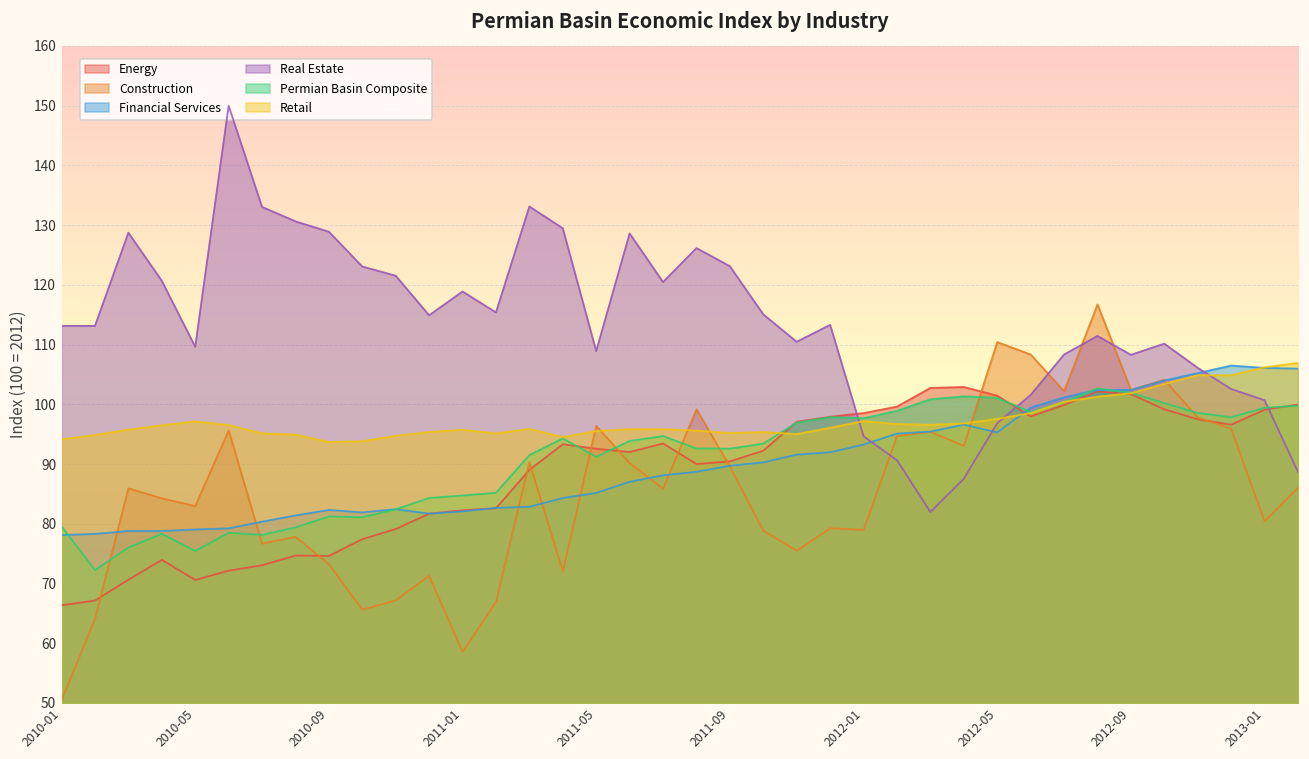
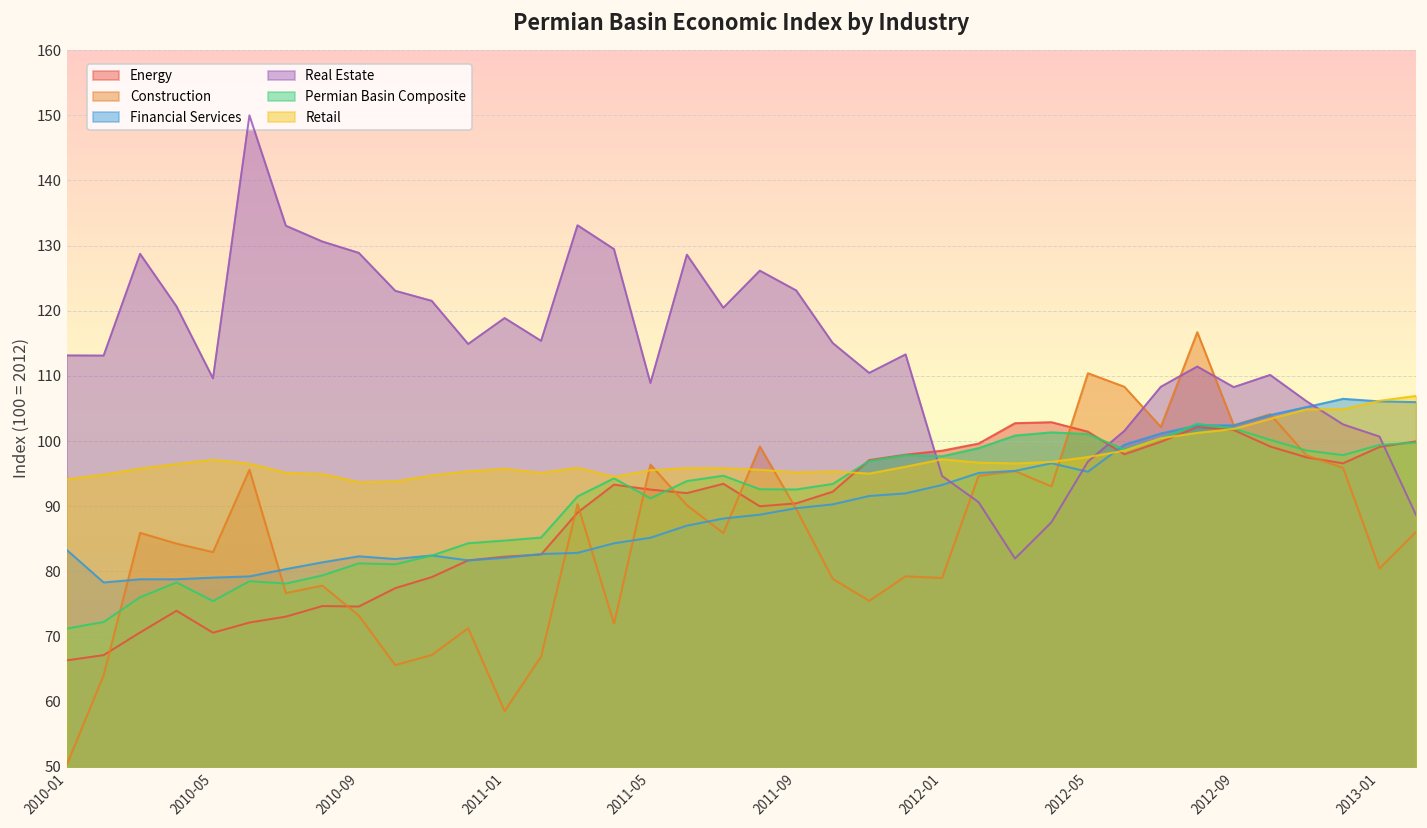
Financial Services, 2010-01: 78 -> 83
Permian Basin Composite, 2010-01: 80 -> 71
